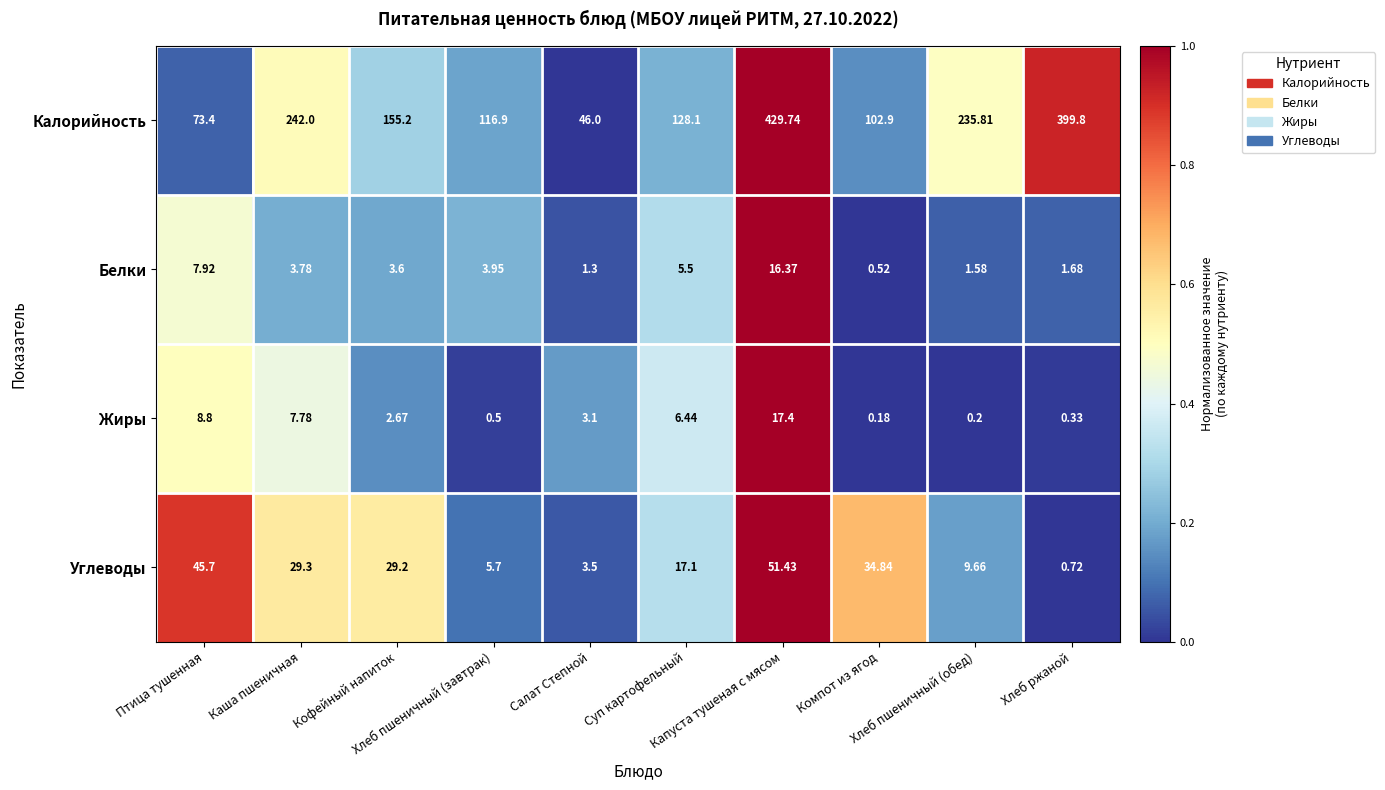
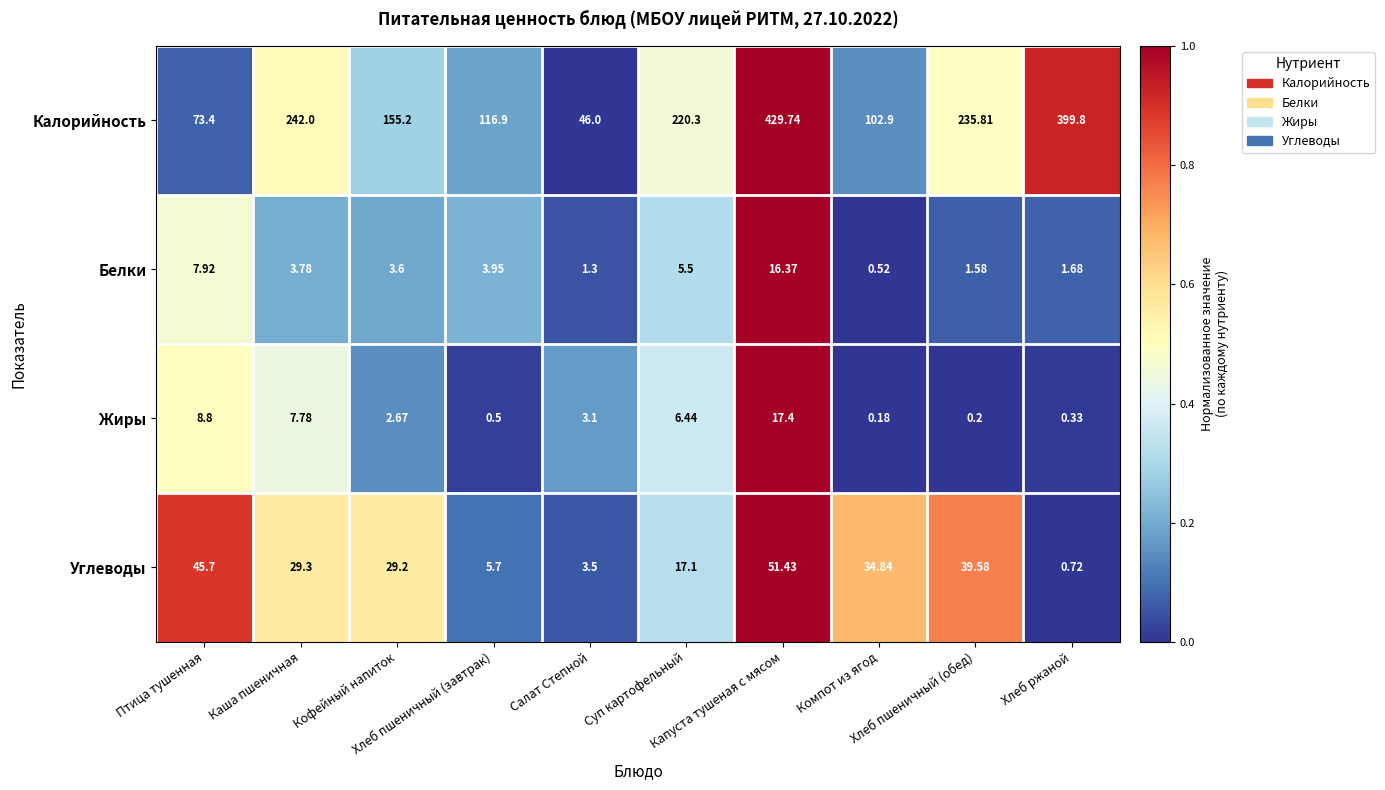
Калорийность, Суп картофельный: 128.1 -> 220.3
Углеводы, Хлеб пшеничный (обед): 9.66 -> 39.58
